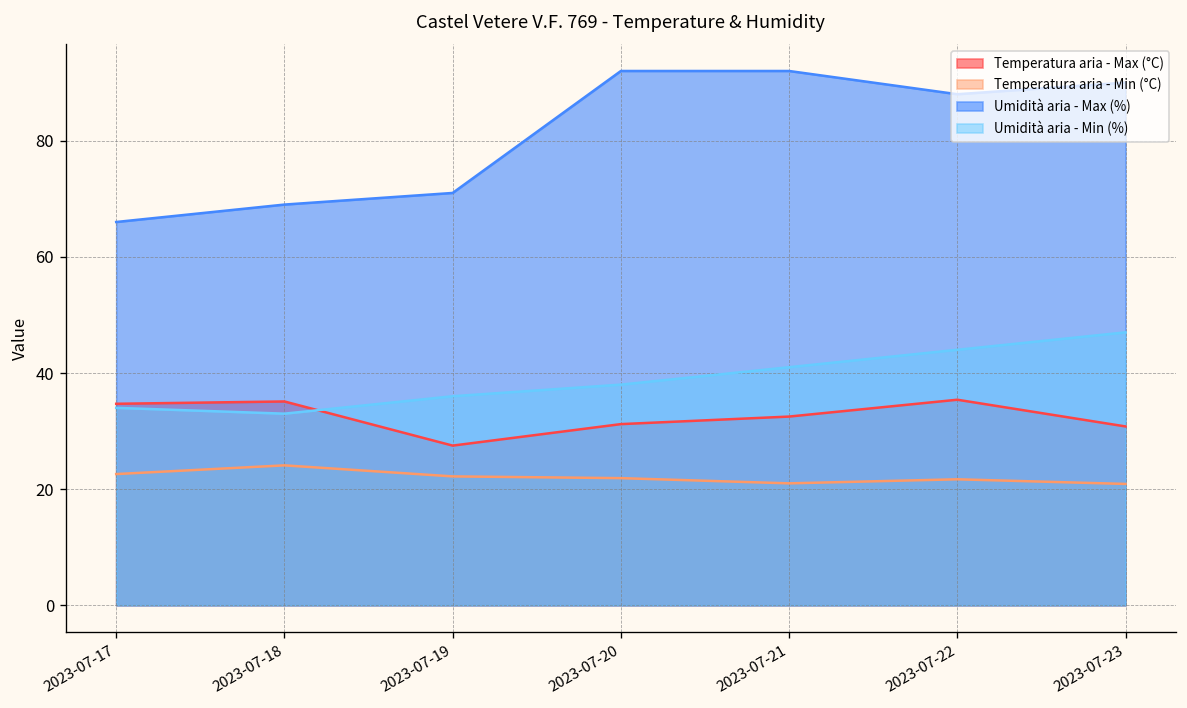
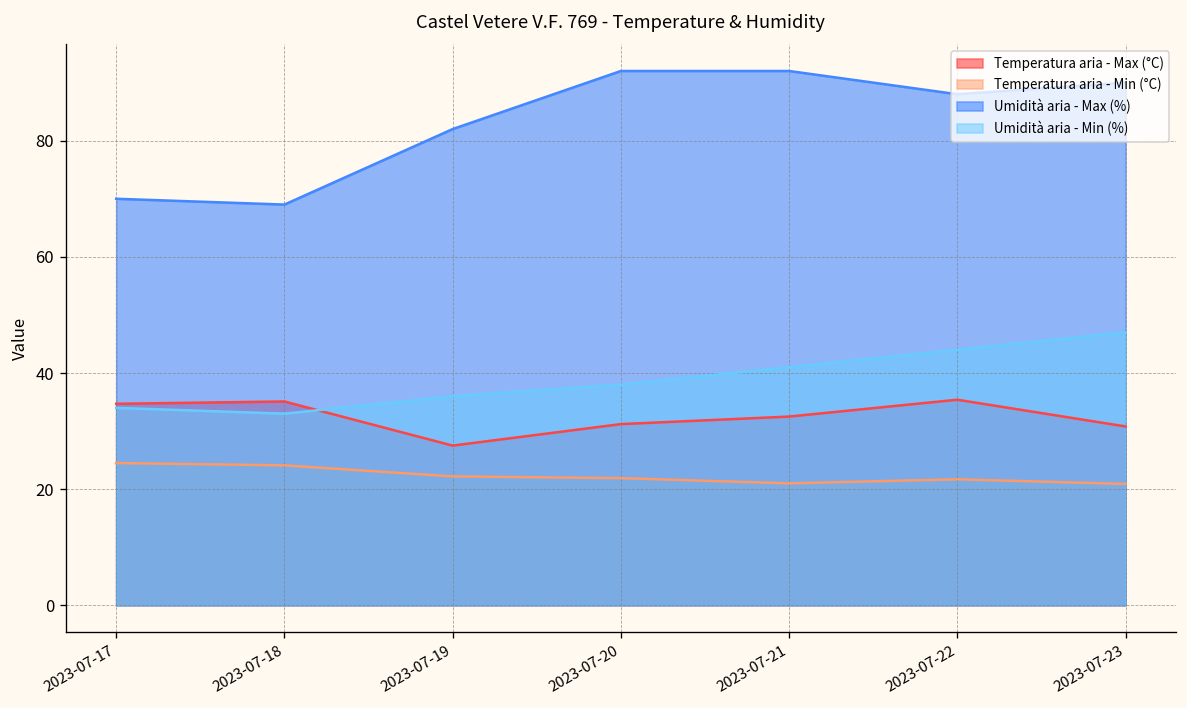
Temperatura aria - Min (°C), 2023-07-17: 23 -> 25
Umidità aria - Max (%), 2023-07-17: 66 -> 70
Umidità aria - Max (%), 2023-07-19: 71 -> 82
